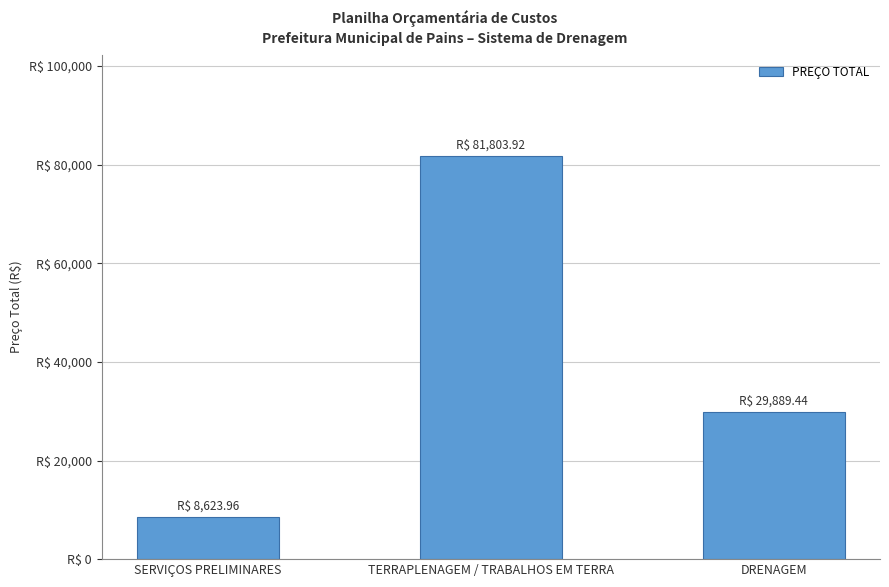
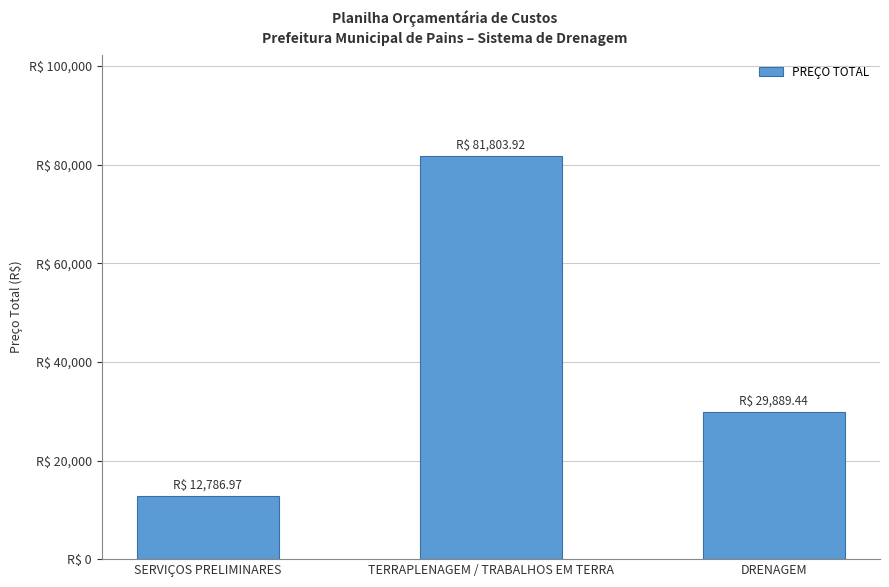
SERVIÇOS PRELIMINARES: 8,623.96 -> 12,786.97
